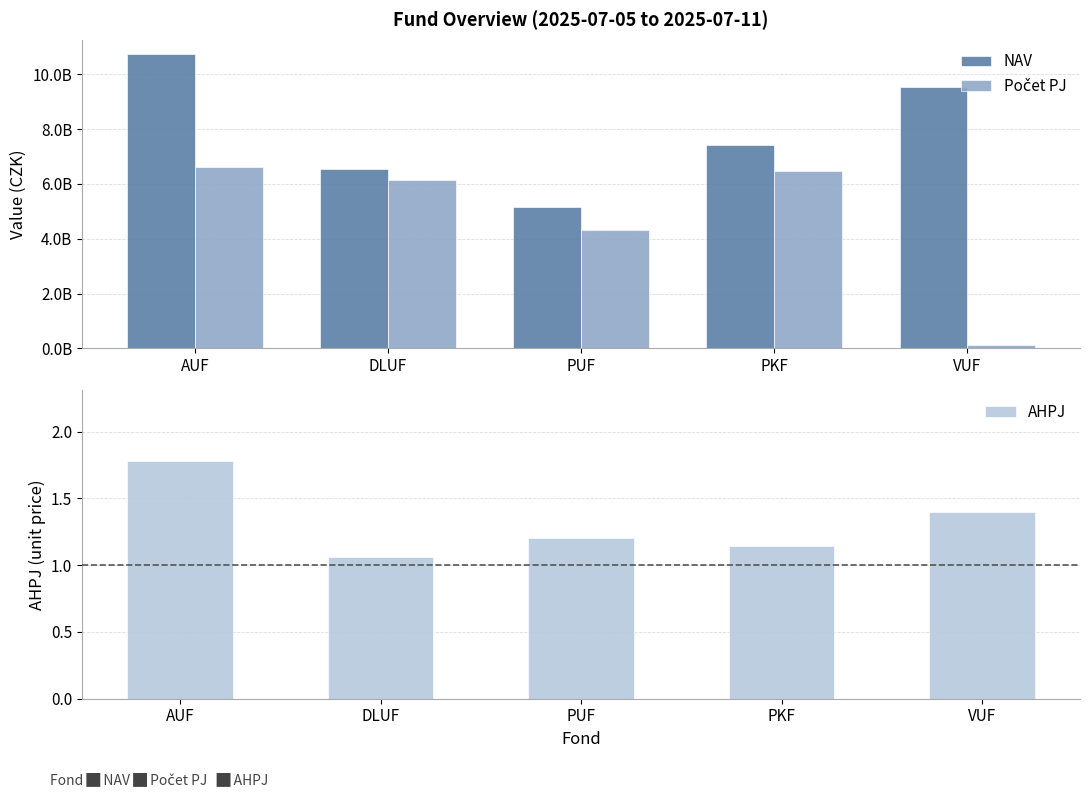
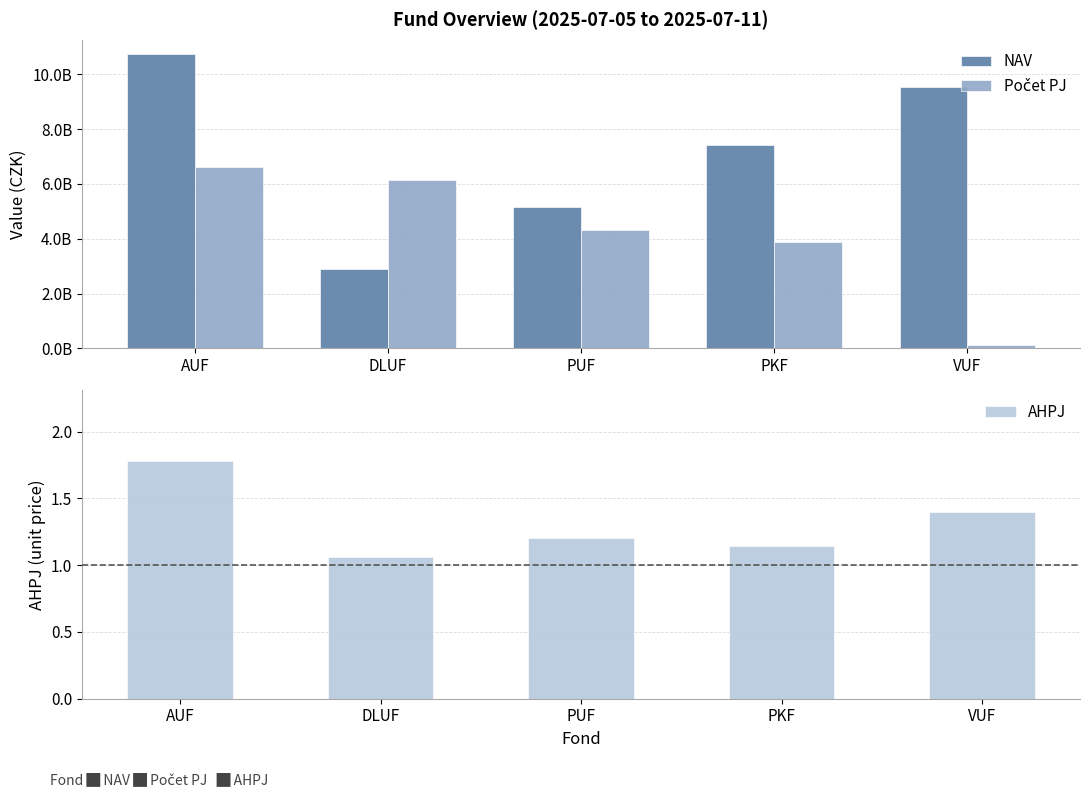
Fund Overview (2025-07-05 to 2025-07-11), NAV, DLUF: 6500000000 -> 2900000000
Fund Overview (2025-07-05 to 2025-07-11), Počet PJ, PKF: 6500000000 -> 3900000000
